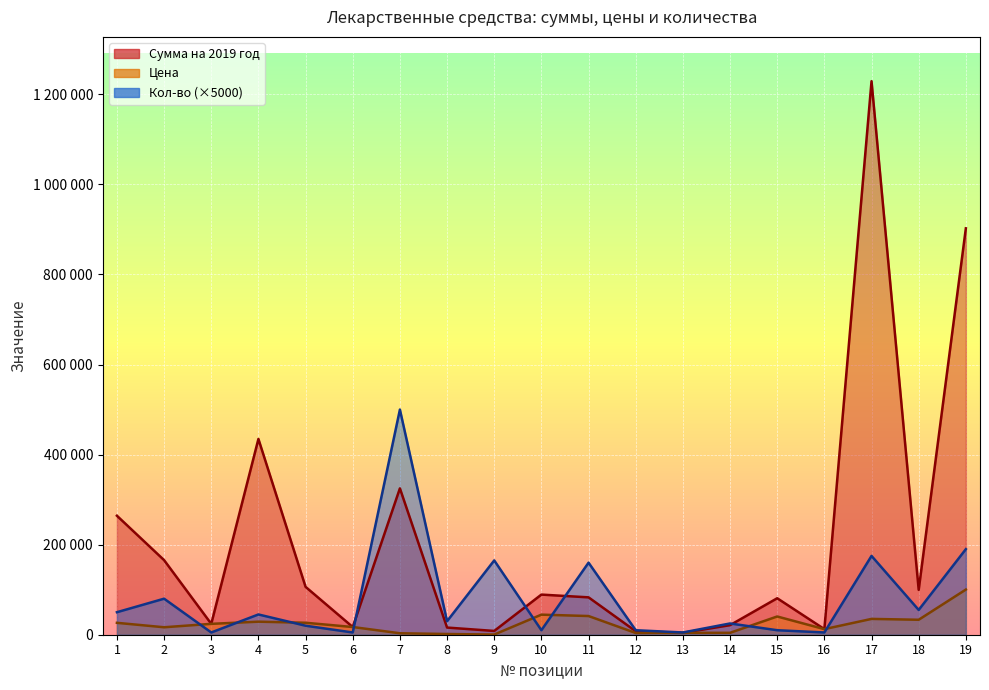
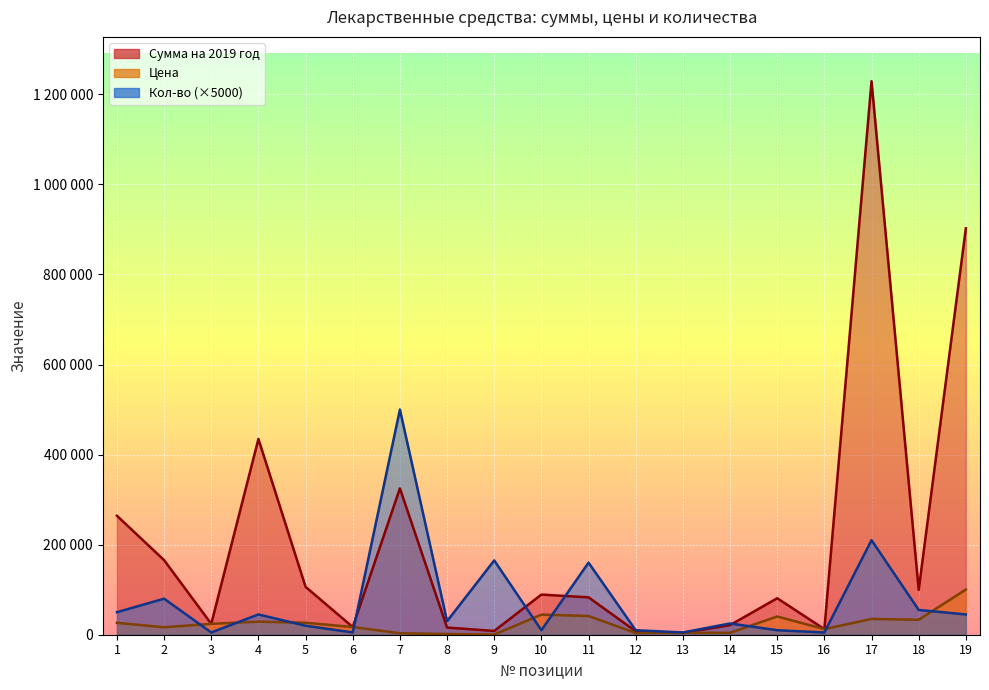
Кол-во (×5000), 17: 180000 -> 210000
Кол-во (×5000), 19: 190000 -> 50000
